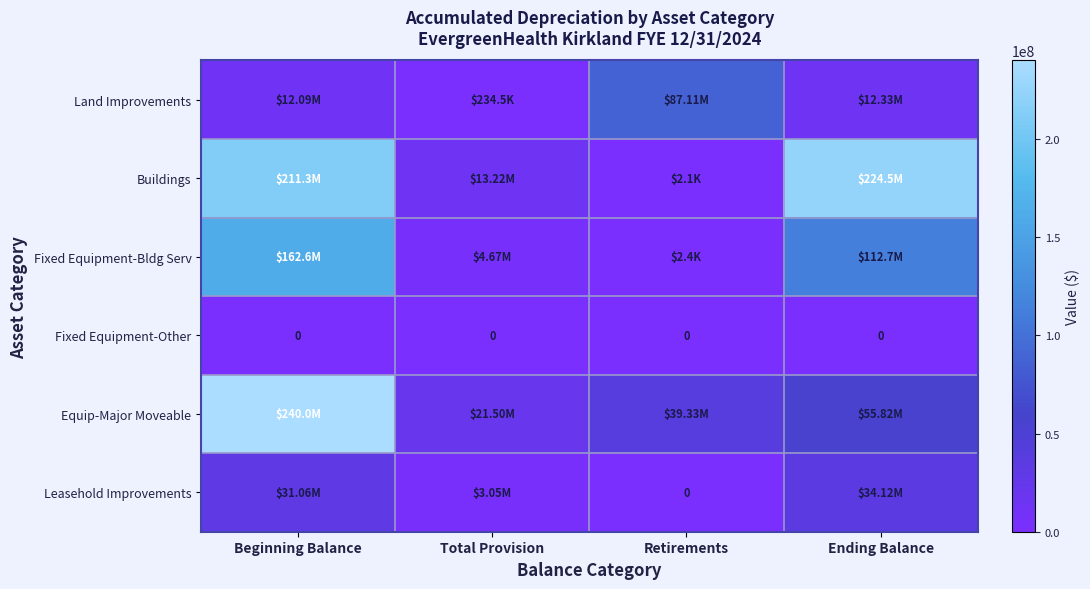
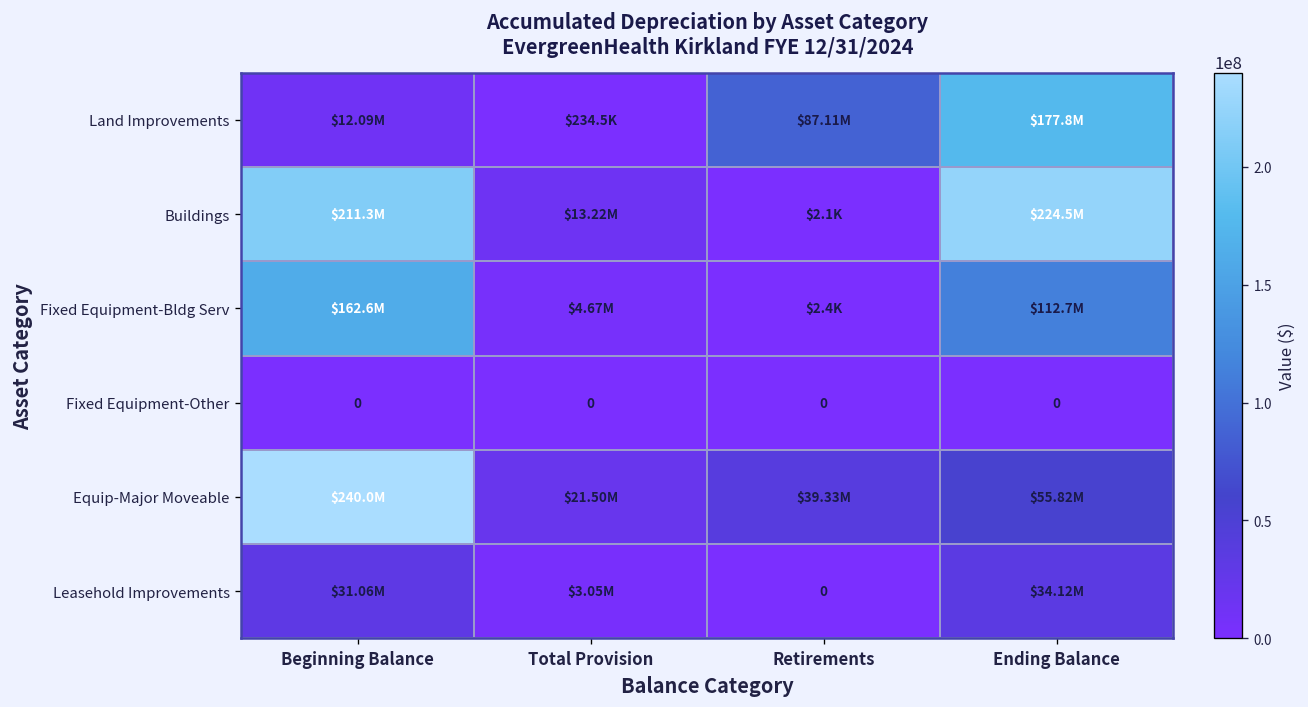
Land Improvements, Ending Balance: $12.33M -> $177.8M
